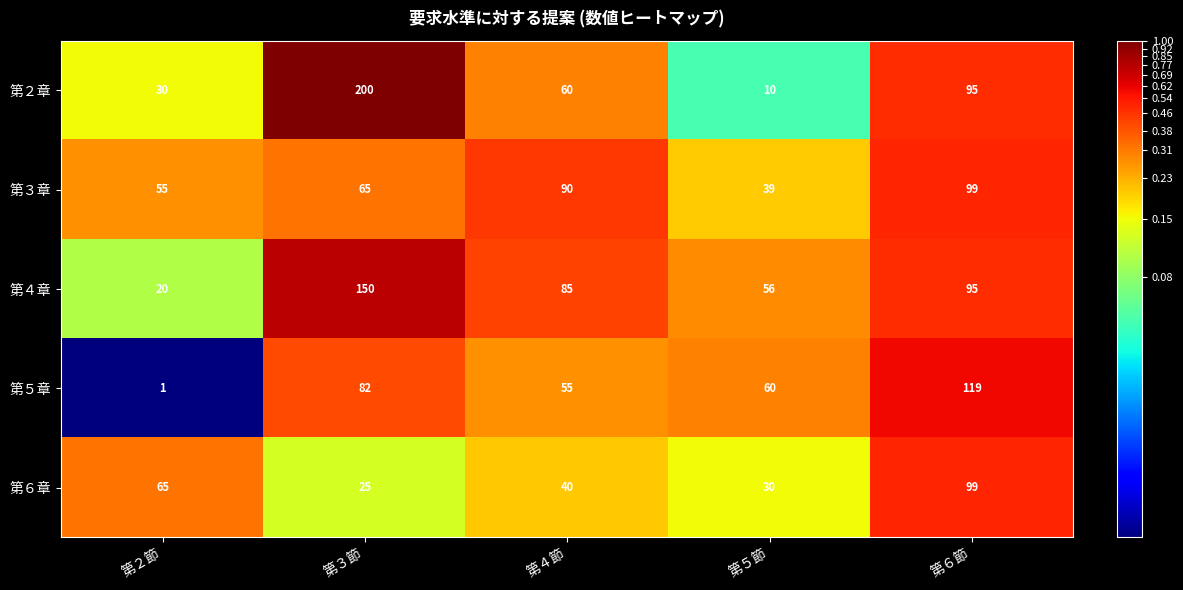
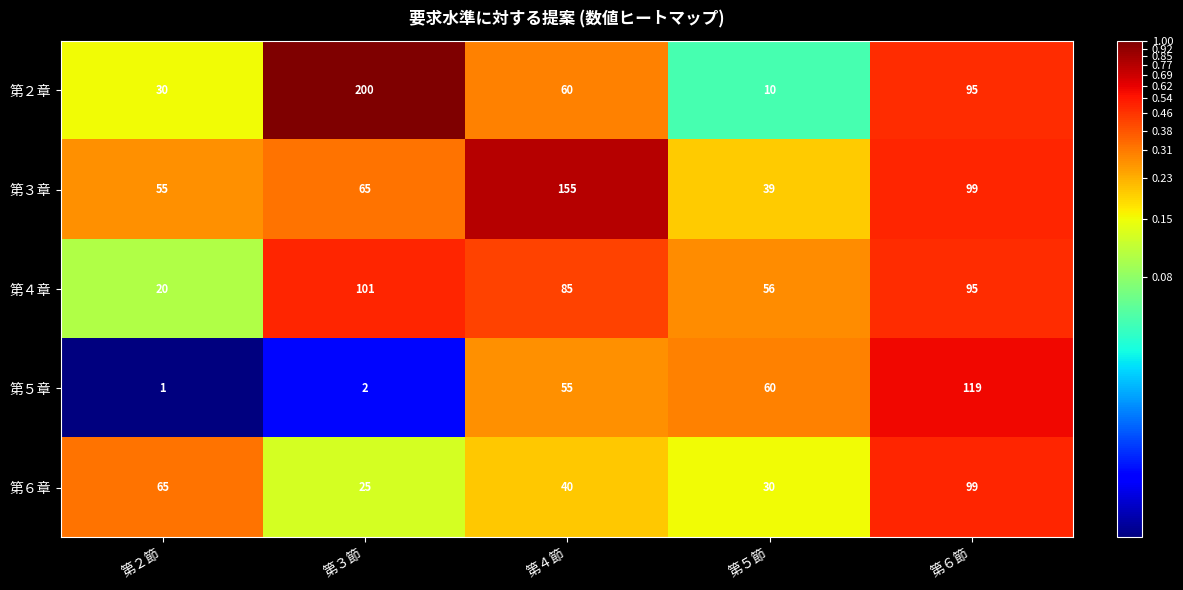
第３章, 第４節: 90 -> 155
第４章, 第３節: 150 -> 101
第５章, 第３節: 82 -> 2
